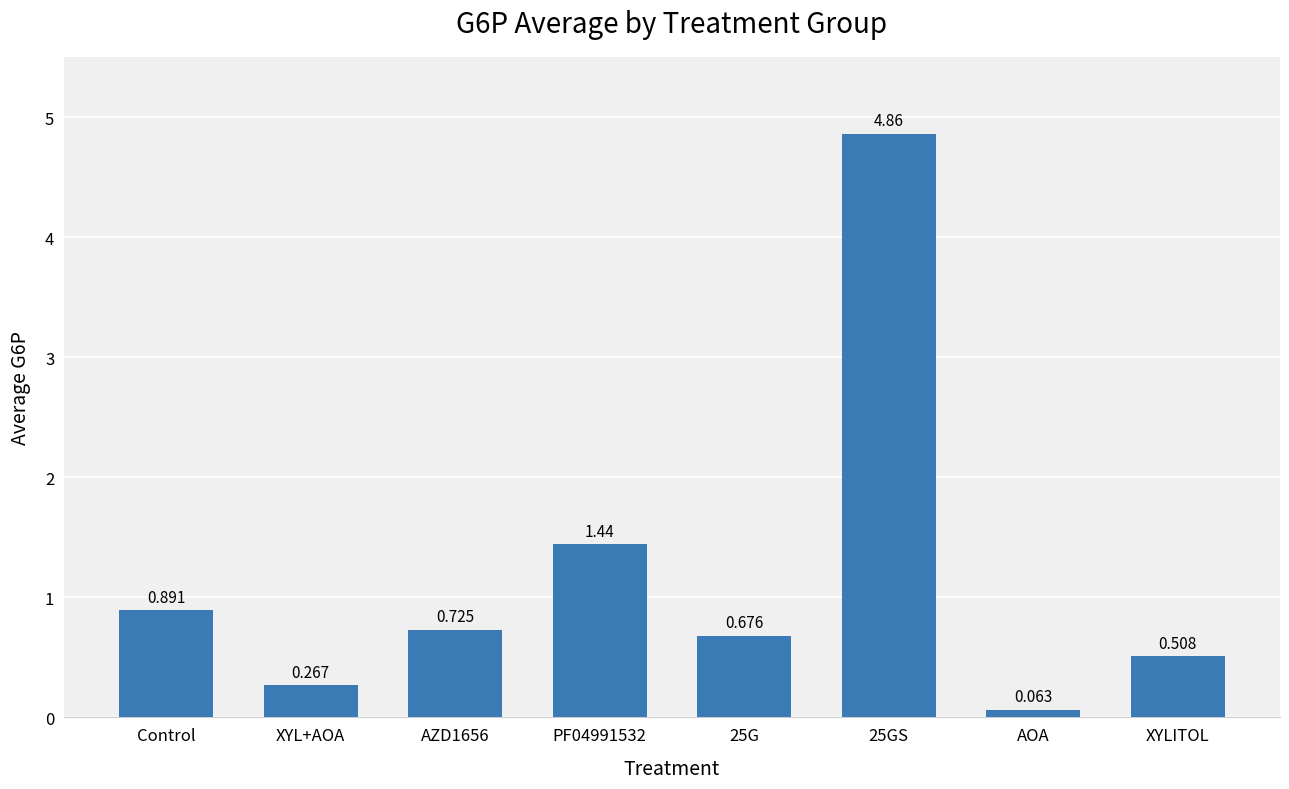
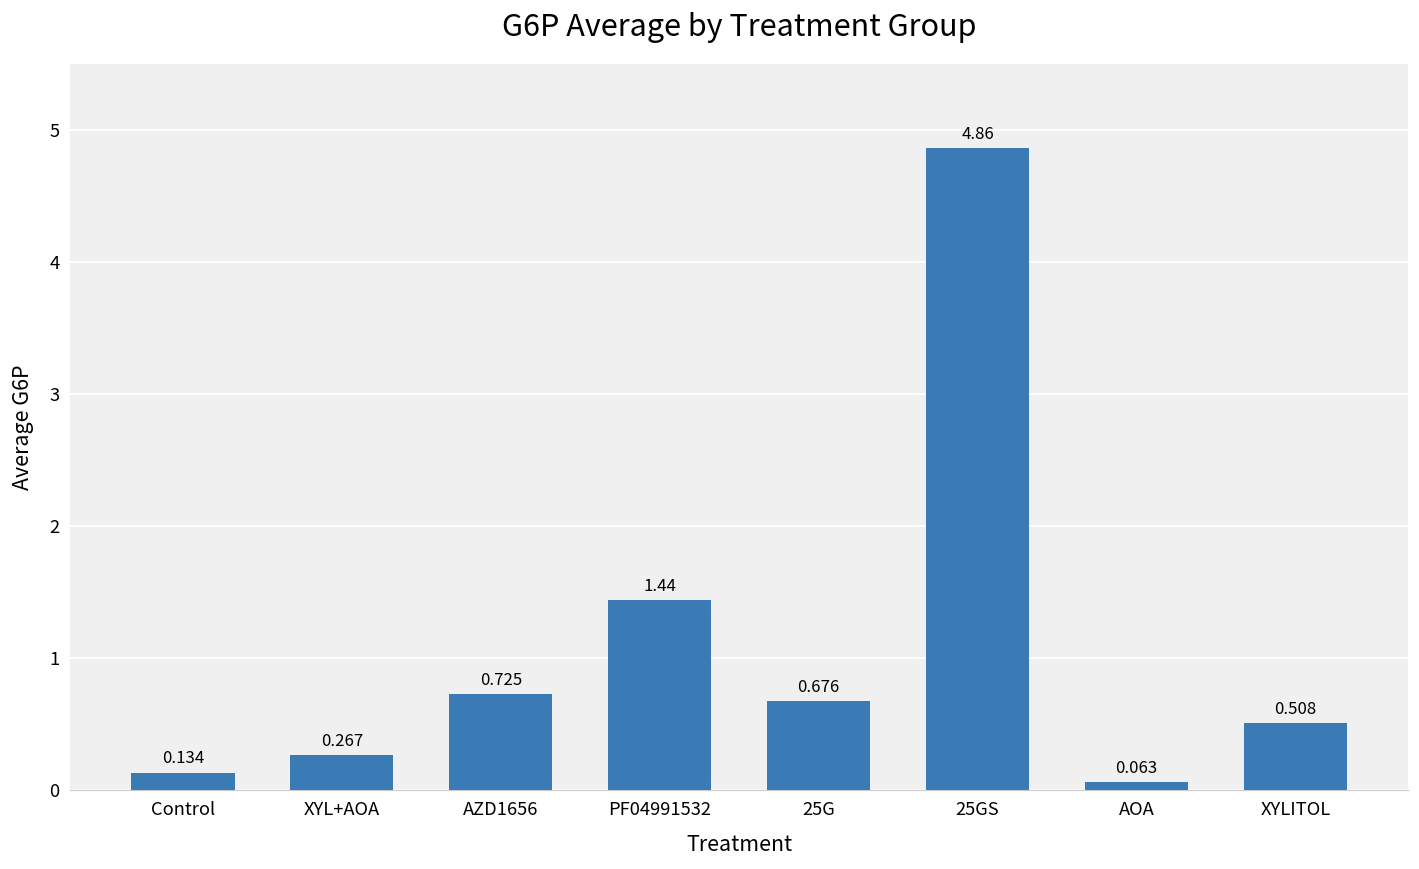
Control: 0.891 -> 0.134
